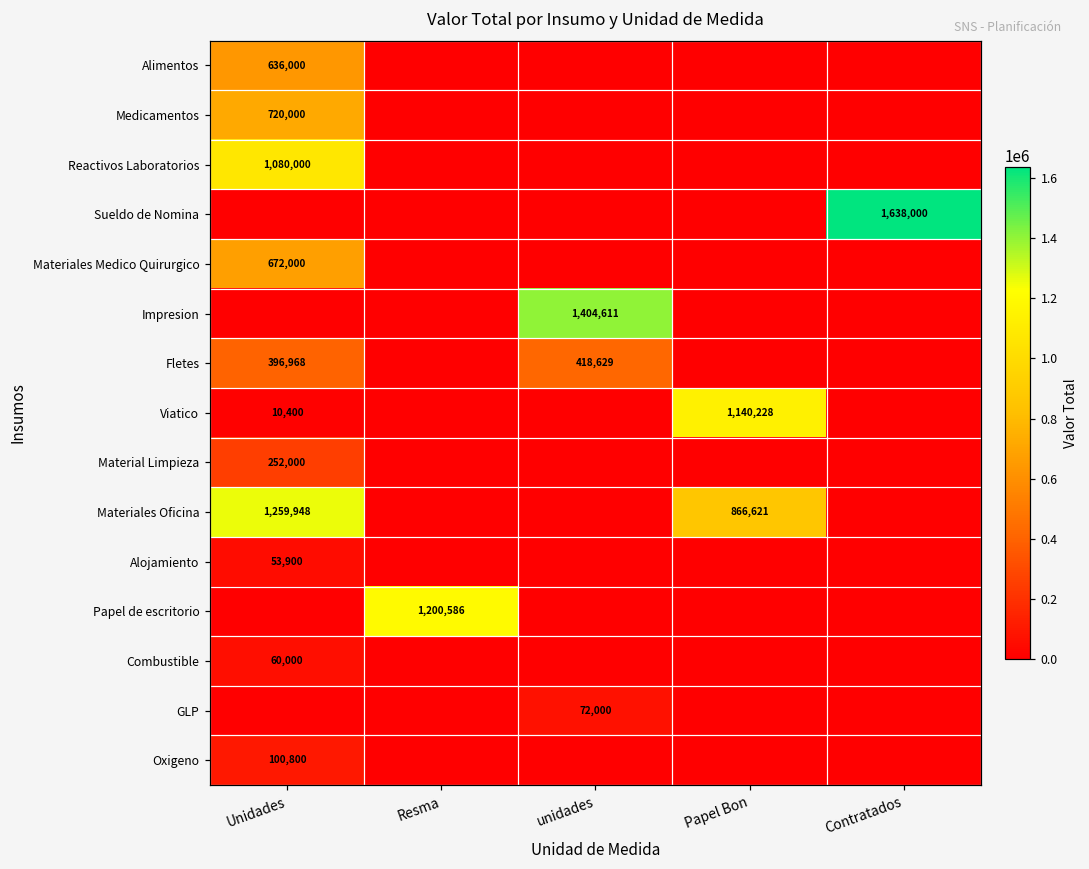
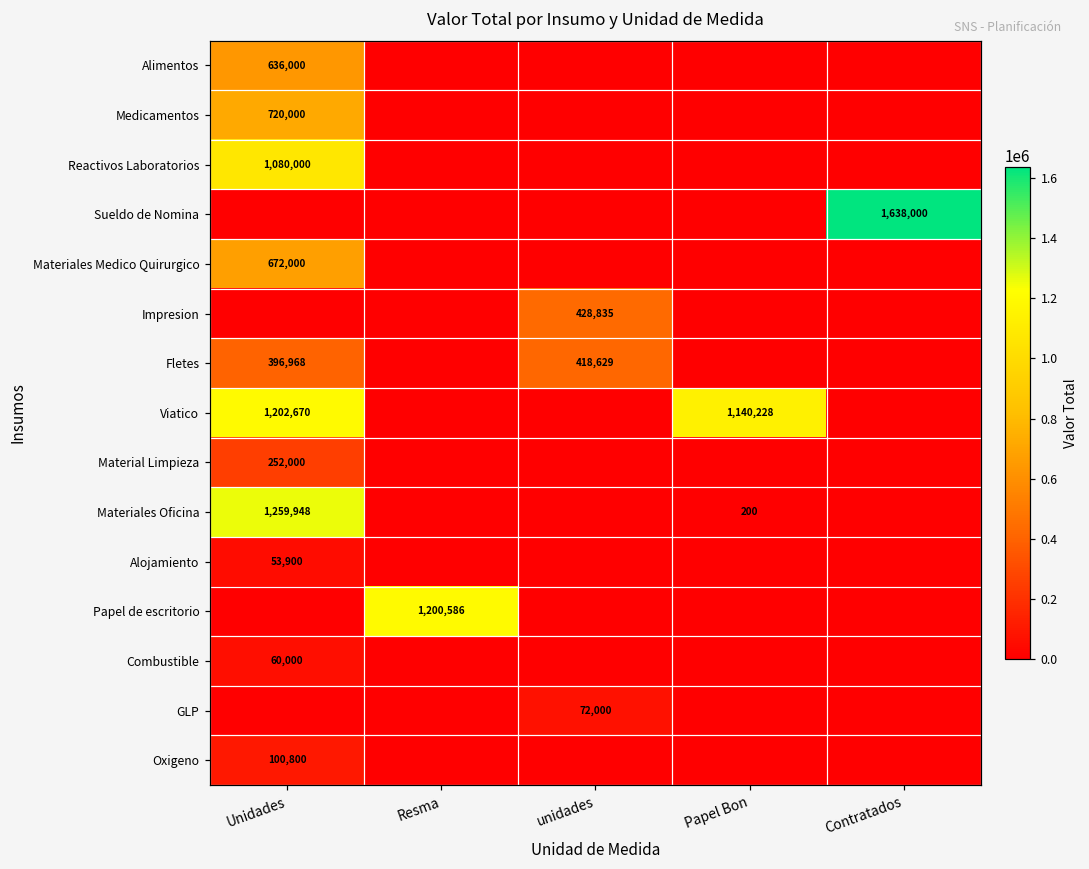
Impresion, unidades: 1,404,611 -> 428,835
Viatico, Unidades: 10,400 -> 1,202,670
Materiales Oficina, Papel Bon: 866,621 -> 200
